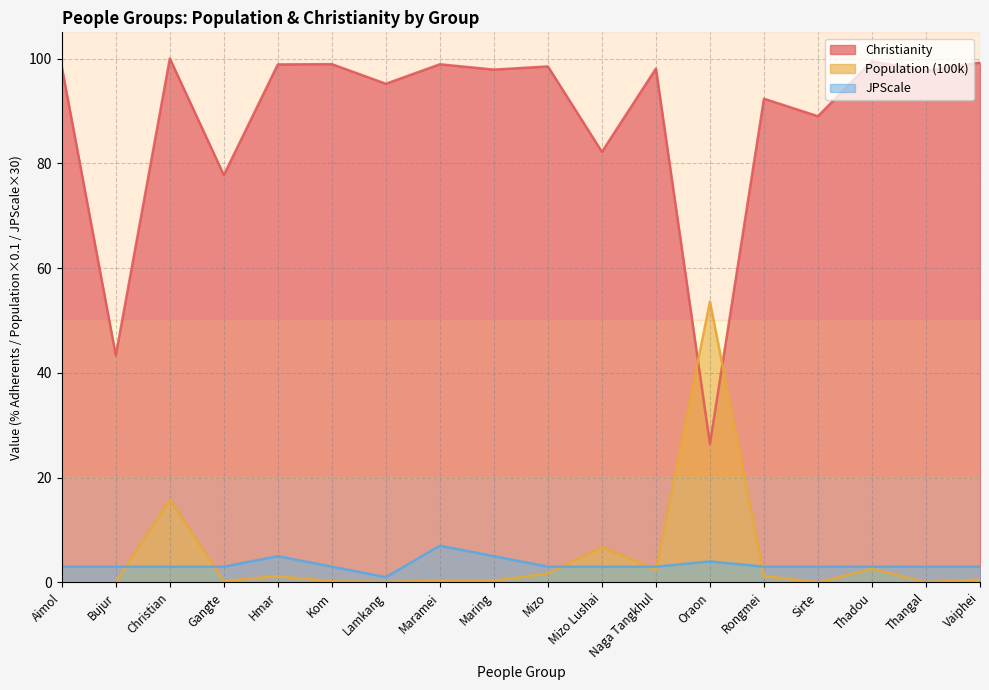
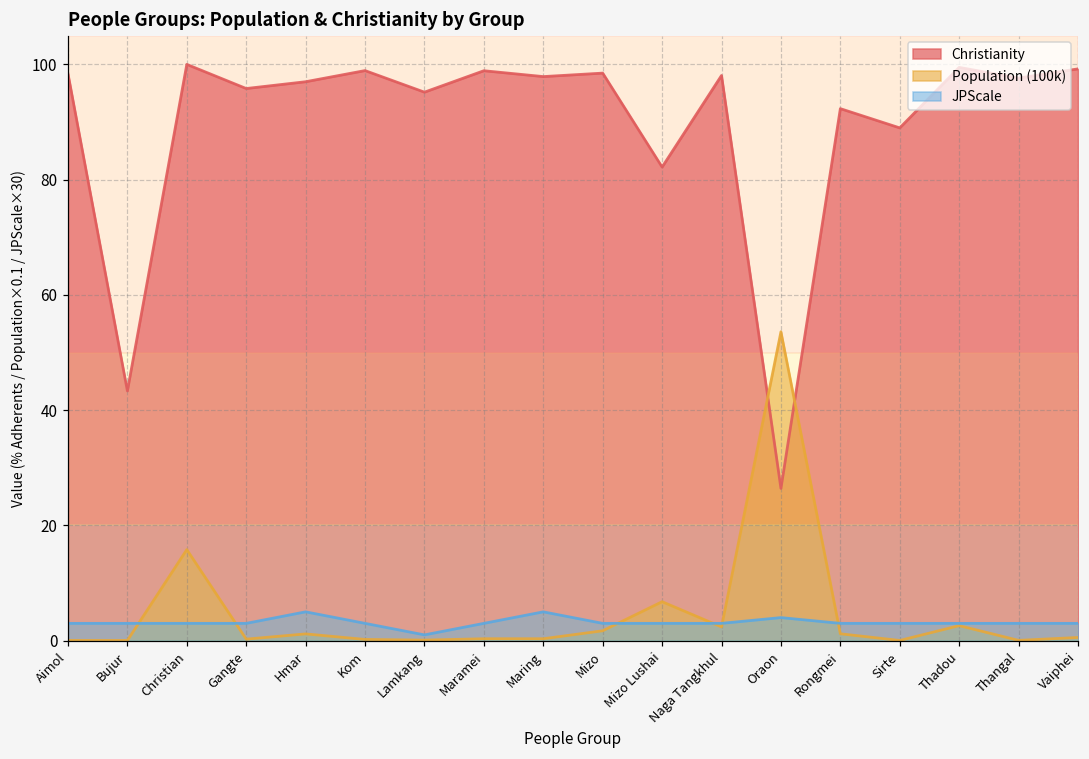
Christianity, Gangte: 78 -> 96
Christianity, Hmar: 99 -> 97
JPScale, Maramei: 7 -> 3
